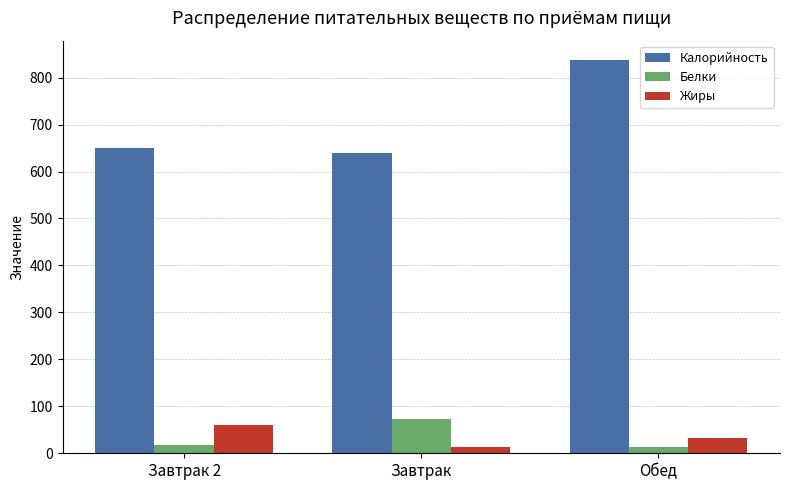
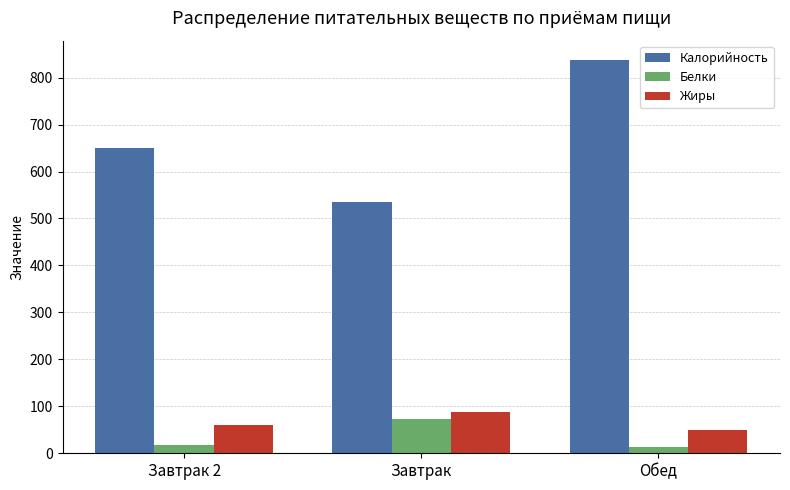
Калорийность, Завтрак: 640 -> 540
Жиры, Завтрак: 10 -> 90
Жиры, Обед: 30 -> 50
